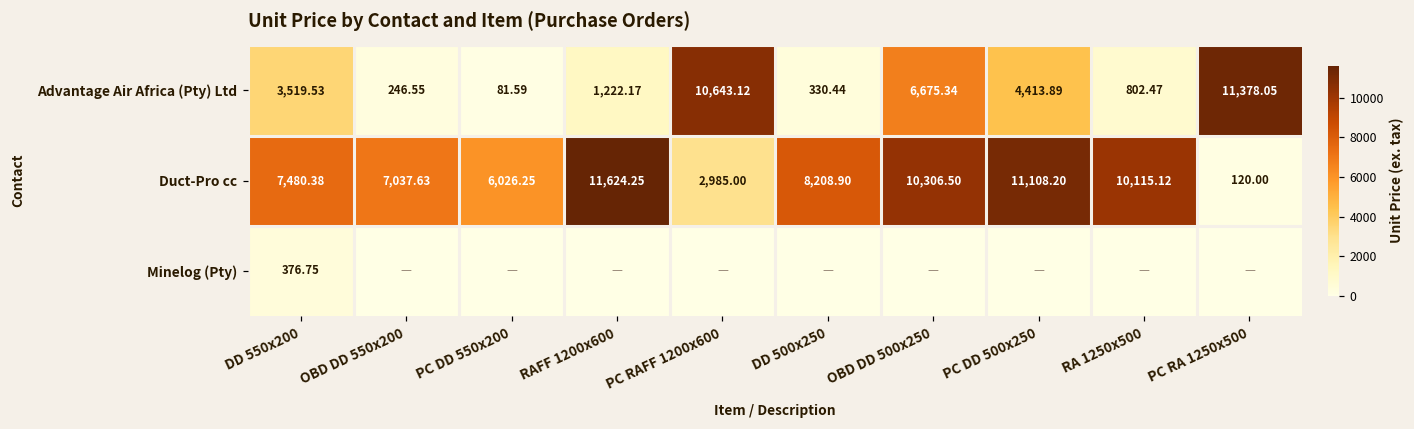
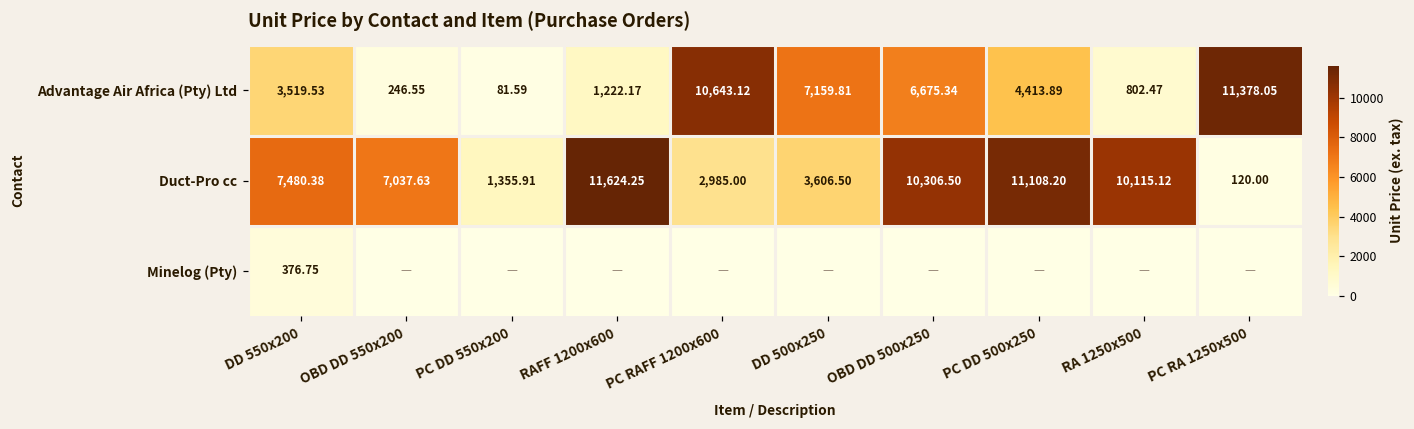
Advantage Air Africa (Pty) Ltd, DD 500x250: 330.44 -> 7,159.81
Duct-Pro cc, PC DD 550x200: 6,026.25 -> 1,355.91
Duct-Pro cc, DD 500x250: 8,208.90 -> 3,606.50
